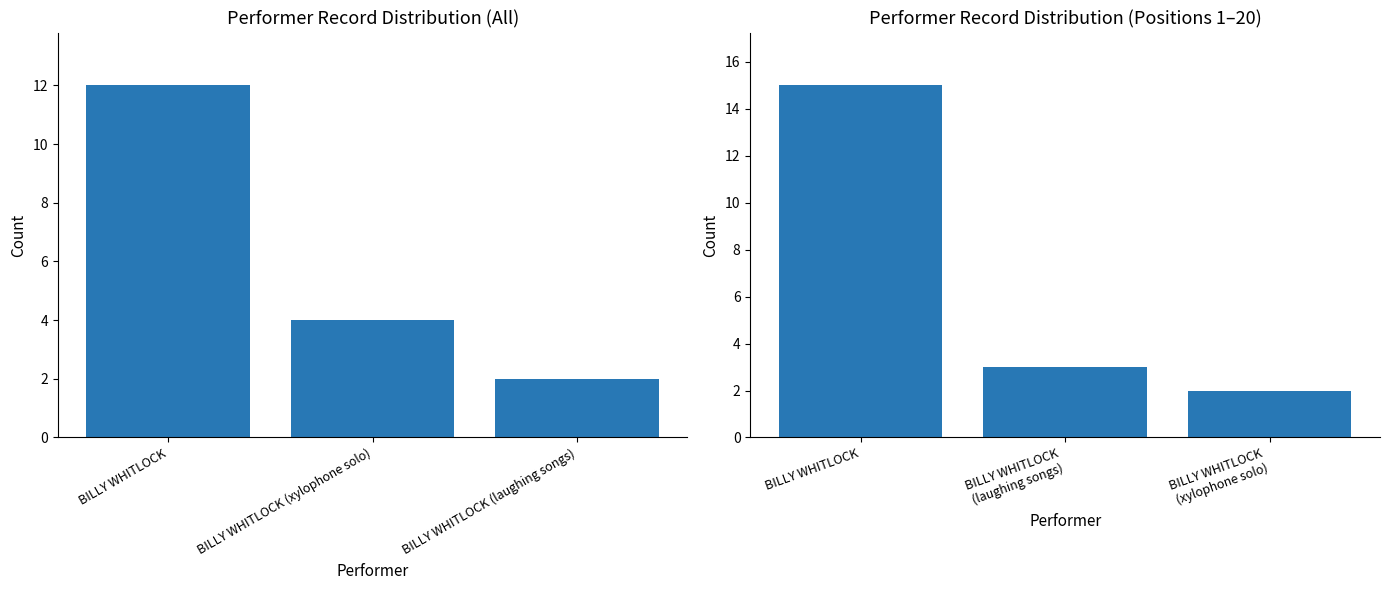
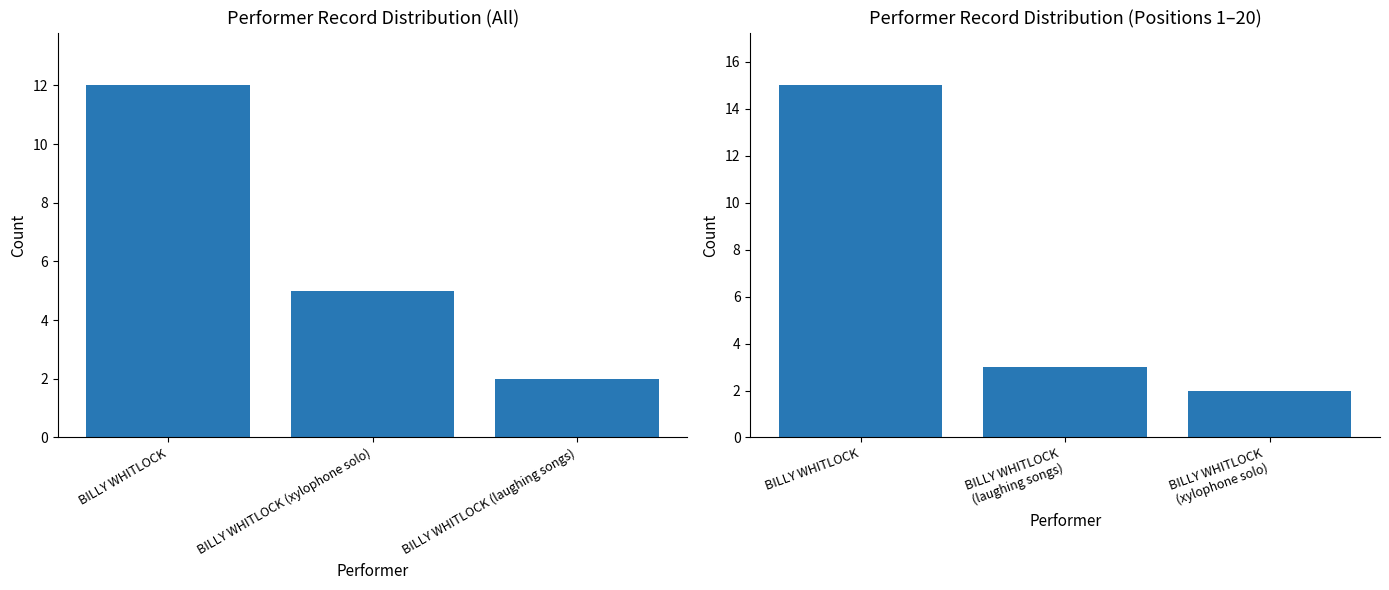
Performer Record Distribution (All), BILLY WHITLOCK (xylophone solo): 4 -> 5
